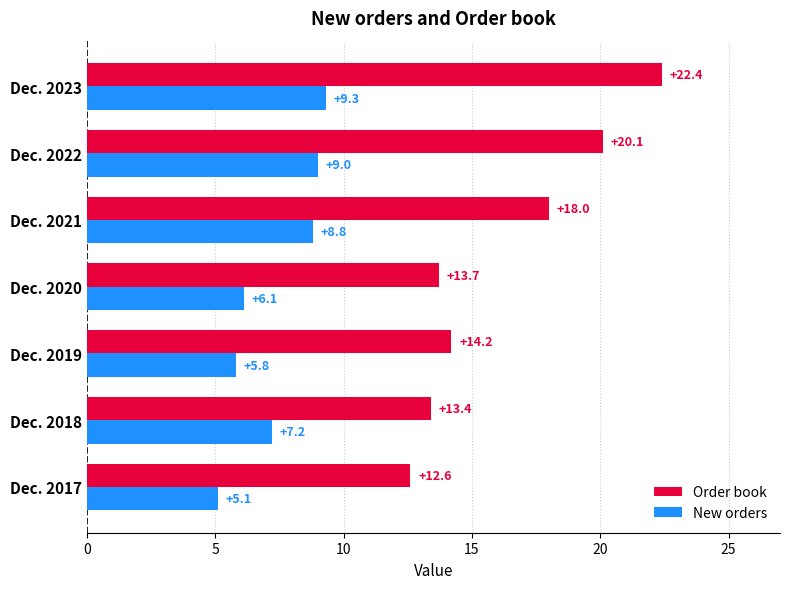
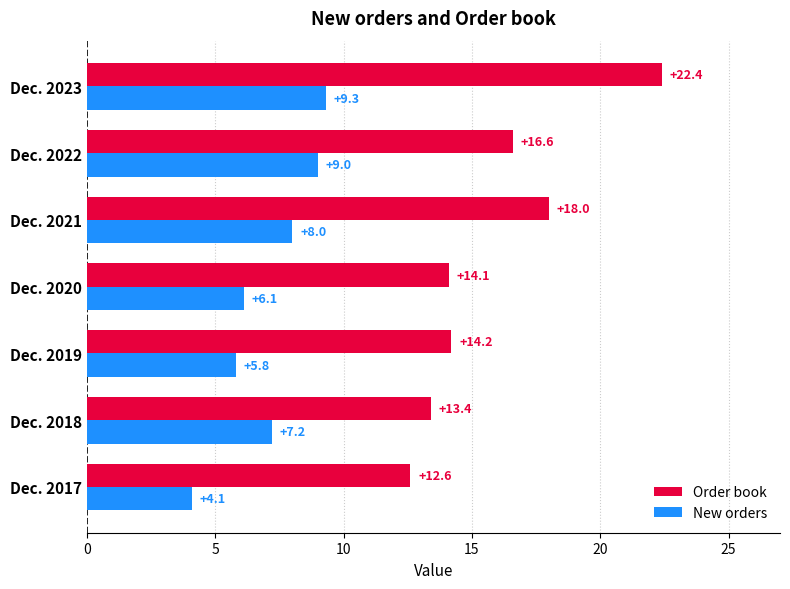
Order book, Dec. 2022: +20.1 -> +16.6
New orders, Dec. 2021: +8.8 -> +8.0
Order book, Dec. 2020: +13.7 -> +14.1
New orders, Dec. 2017: +5.1 -> +4.1
